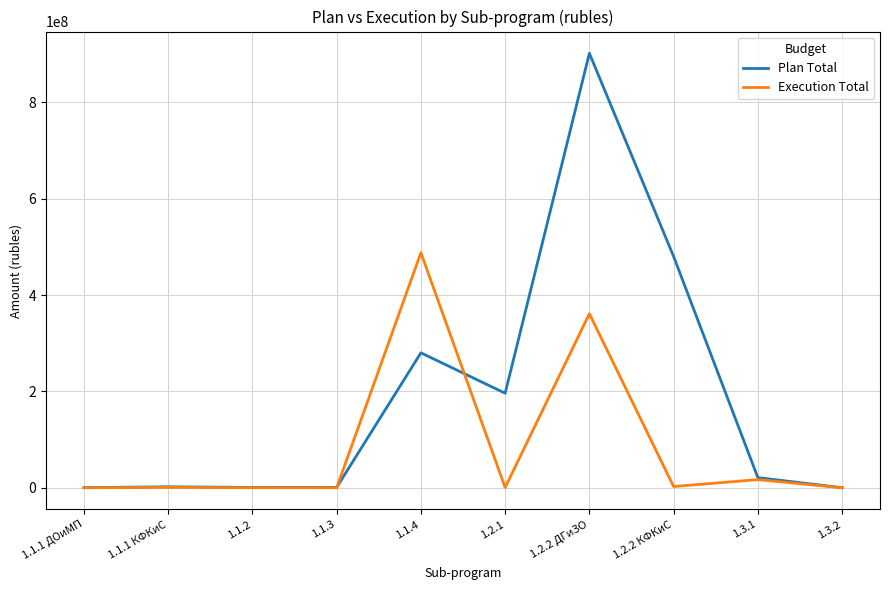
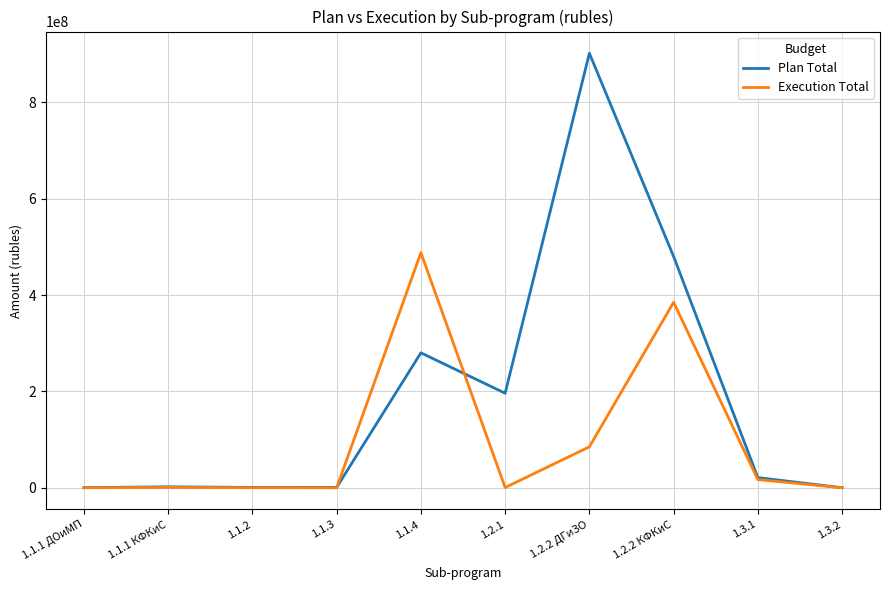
Execution Total, 1.2.2 ДГиЗО: 360000000 -> 90000000
Execution Total, 1.2.2 КФКиС: 0 -> 380000000
